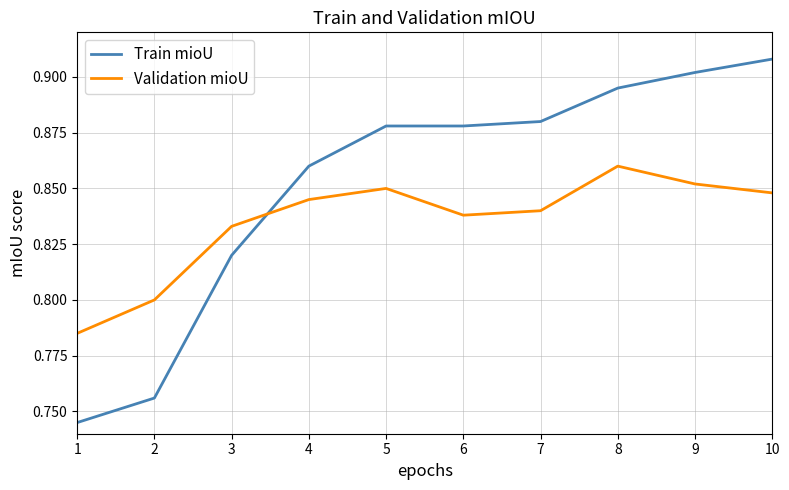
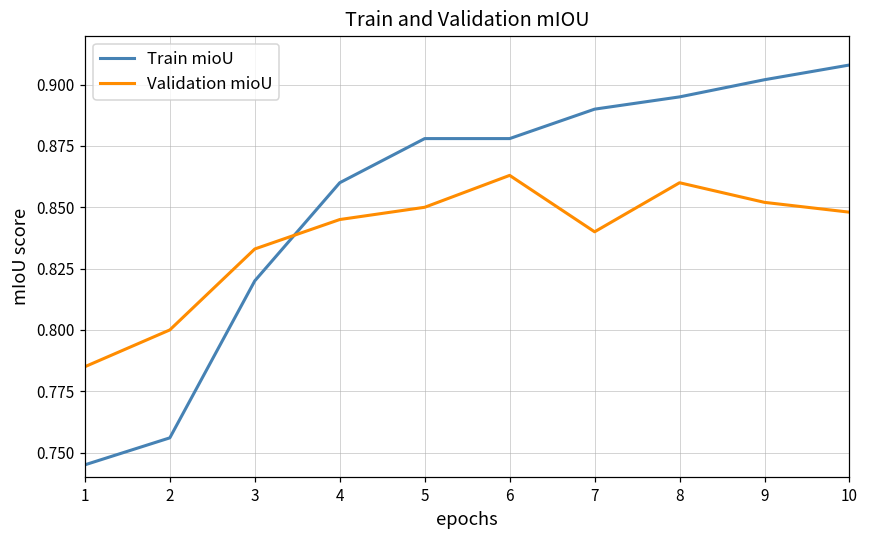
Validation mioU, 6: 0.838 -> 0.863
Train mioU, 7: 0.88 -> 0.89
